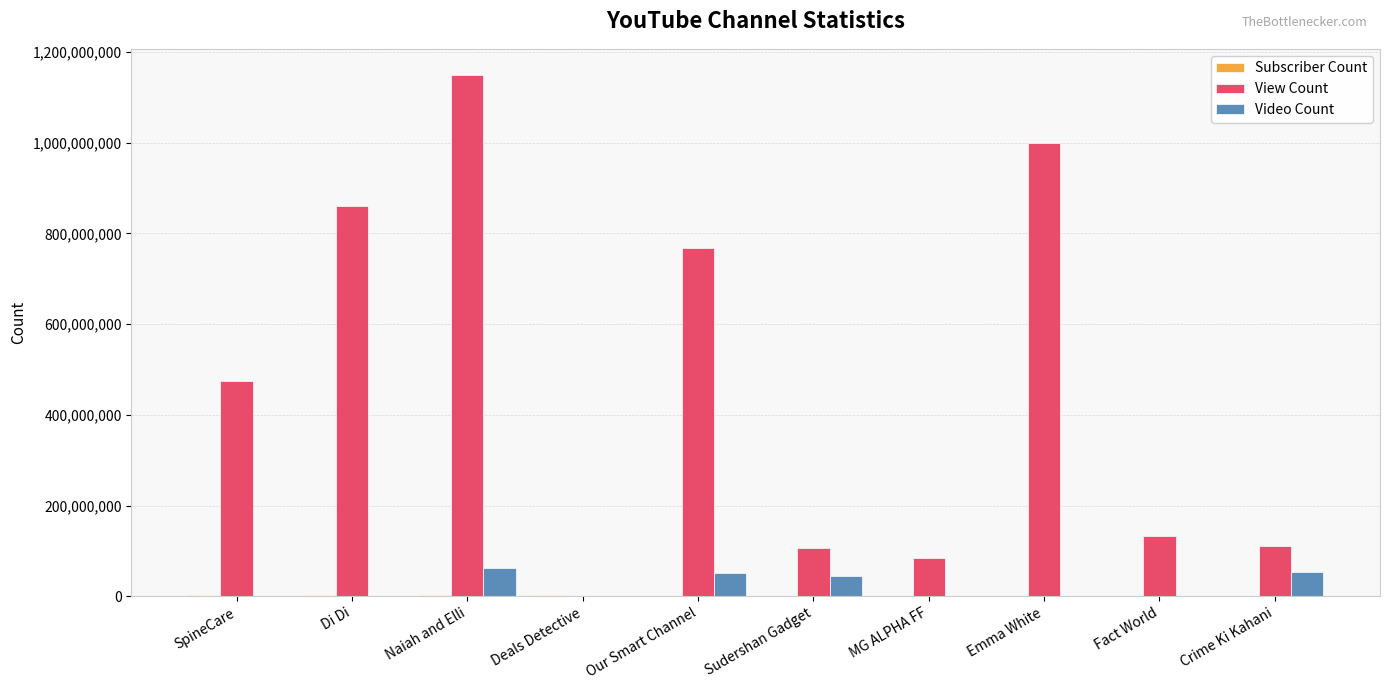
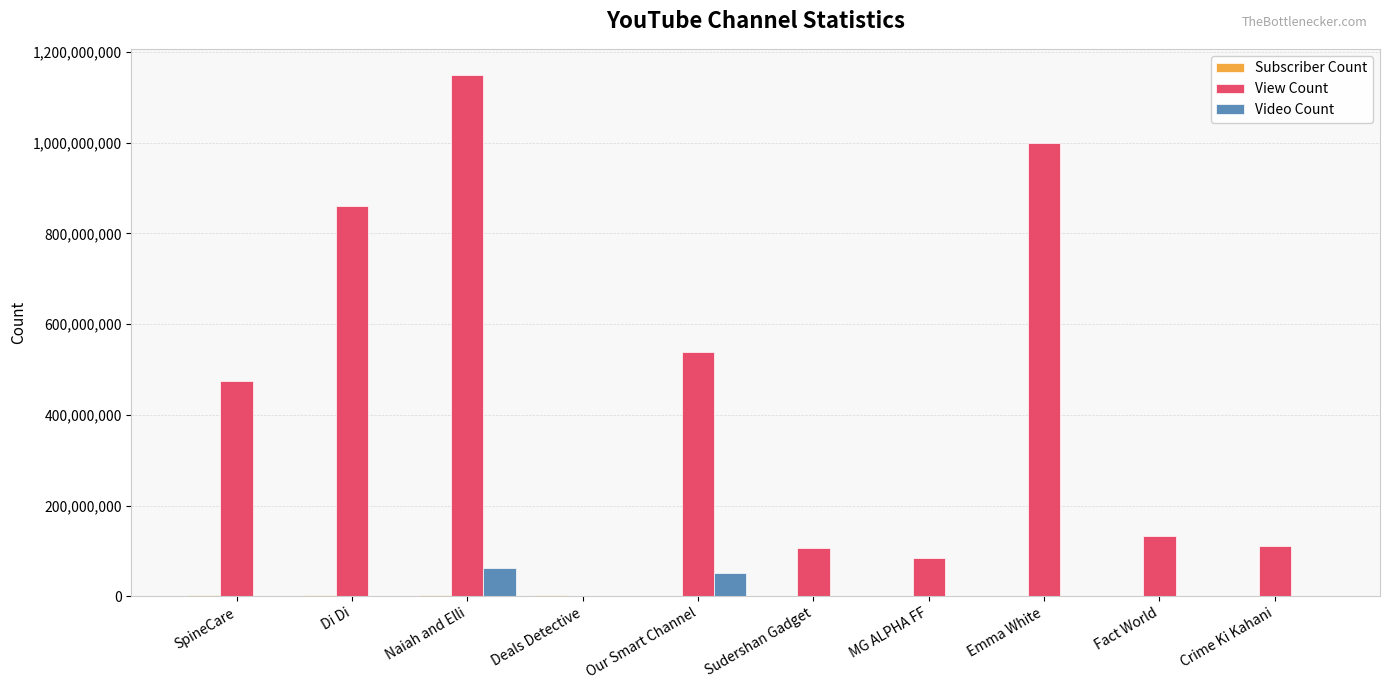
View Count, Our Smart Channel: 770,000,000 -> 540,000,000
Video Count, Sudershan Gadget: 50,000,000 -> 0
Video Count, Crime Ki Kahani: 50,000,000 -> 0
